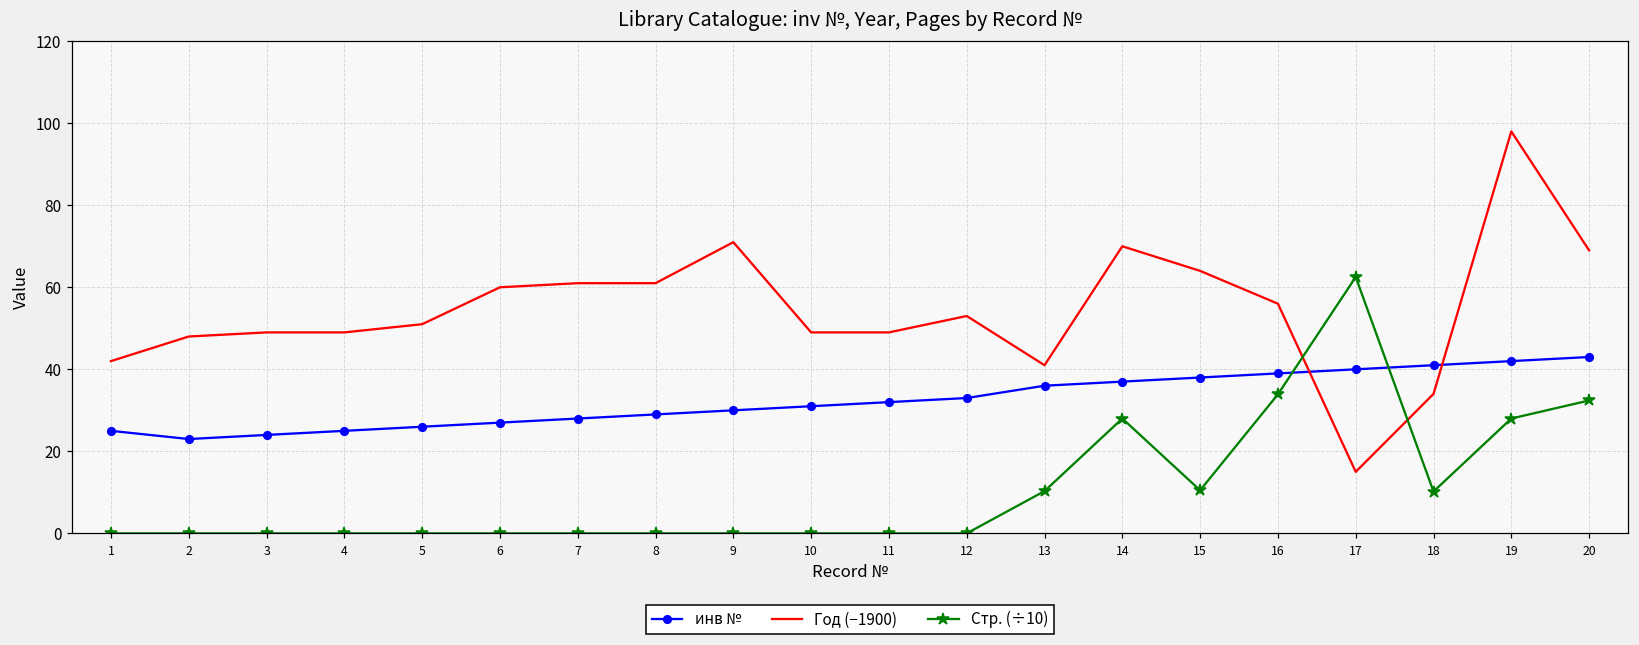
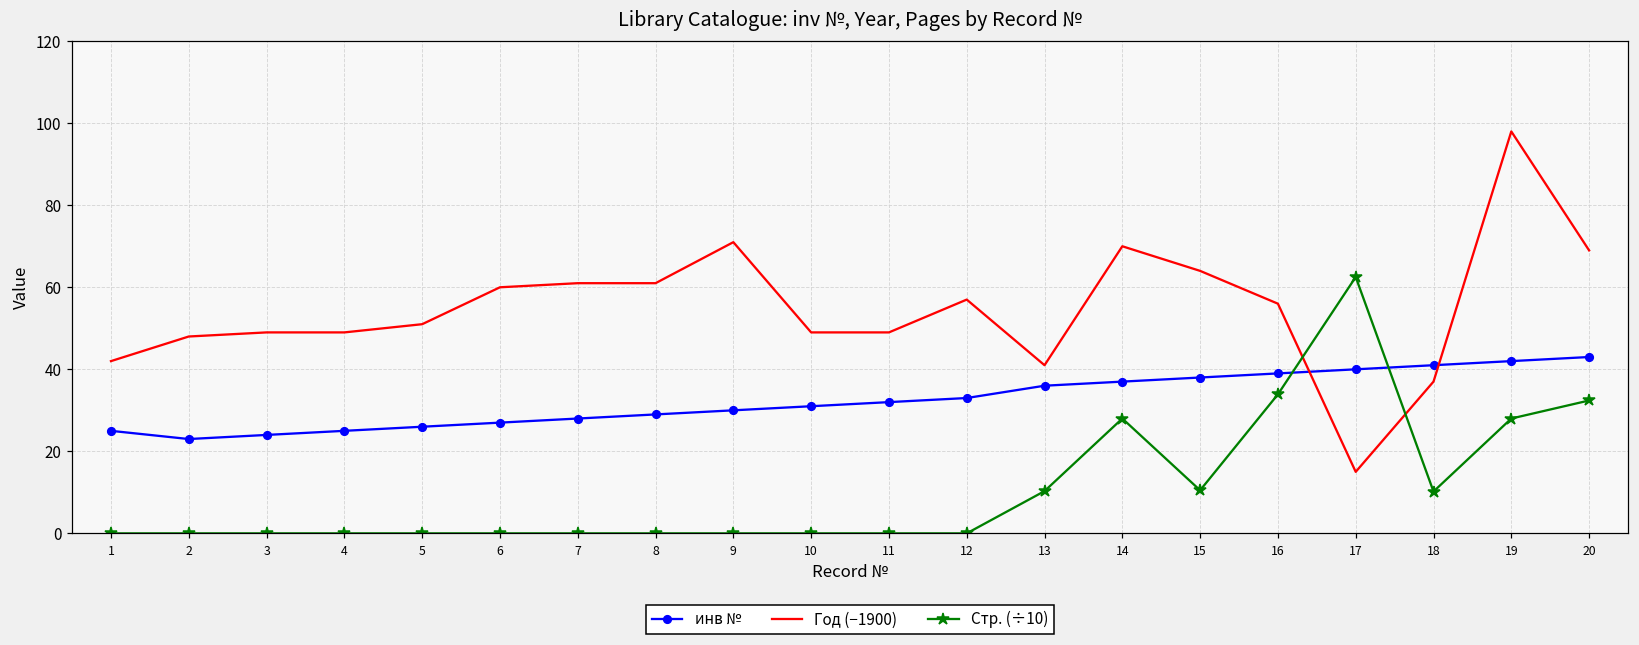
Год (−1900), 12: 53 -> 57
Год (−1900), 18: 34 -> 37
